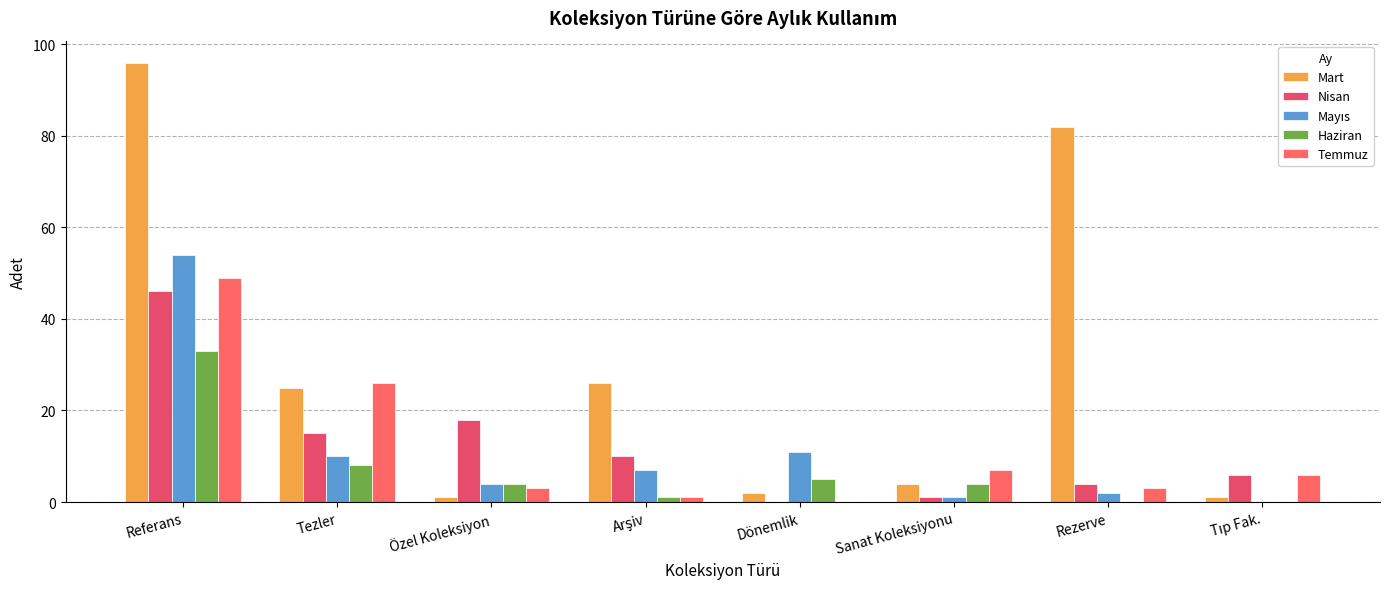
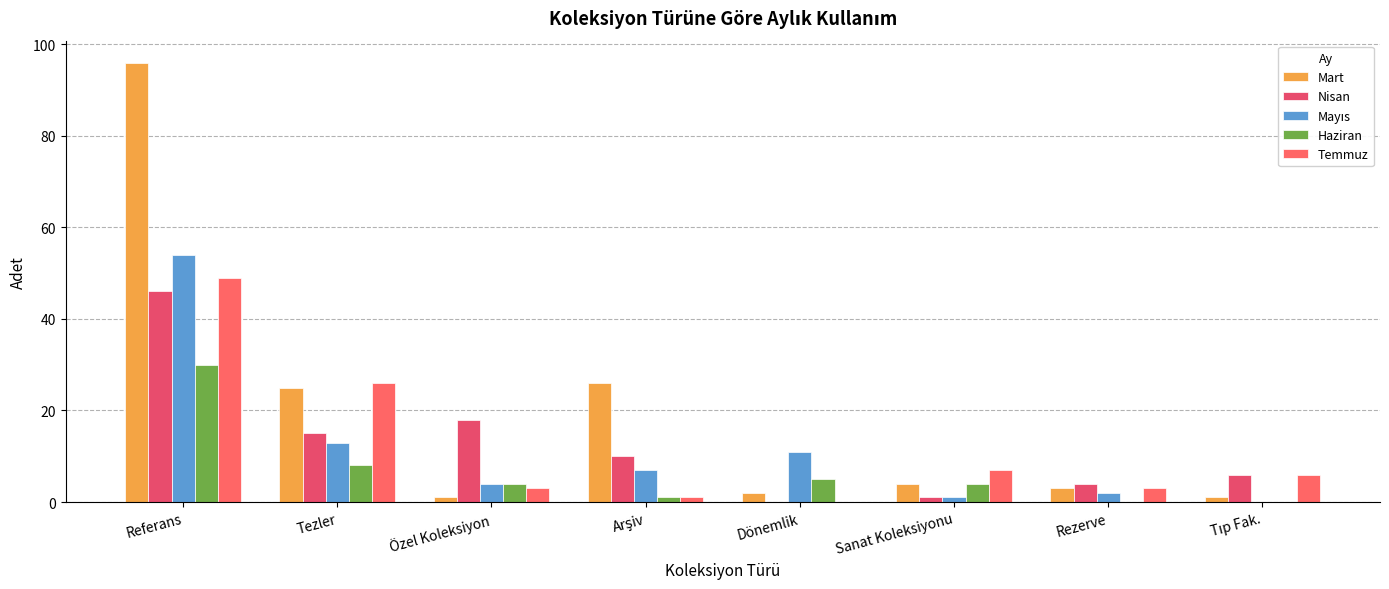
Haziran, Referans: 33 -> 30
Mayıs, Tezler: 10 -> 13
Mart, Rezerve: 82 -> 3
